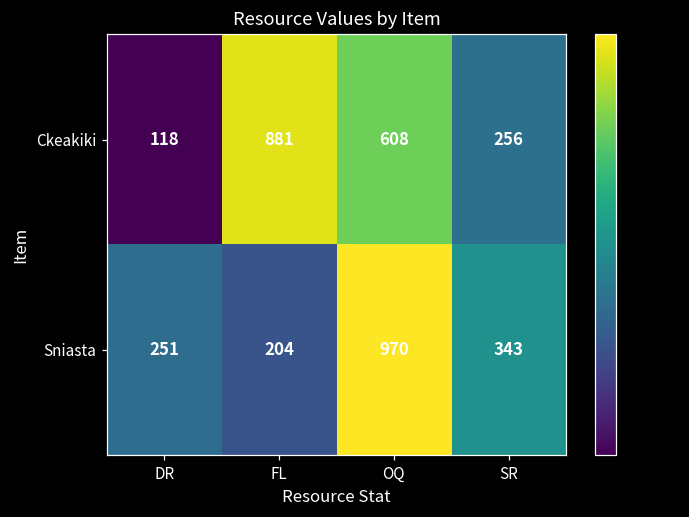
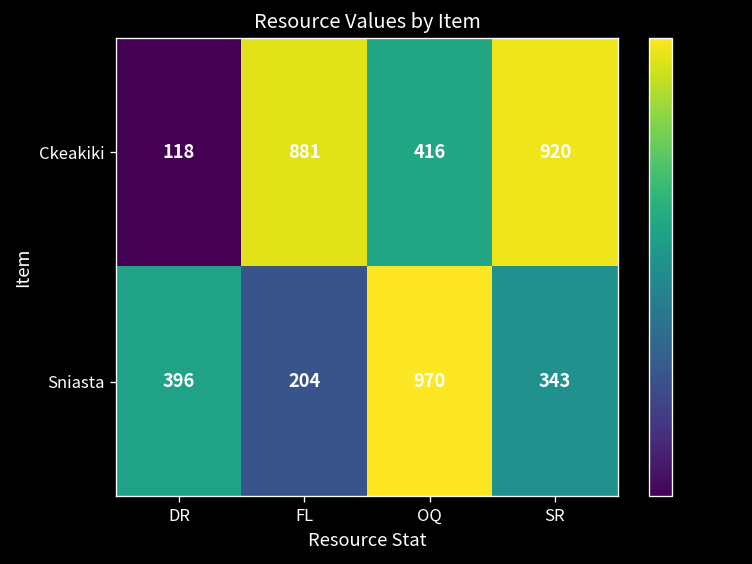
Ckeakiki, OQ: 608 -> 416
Ckeakiki, SR: 256 -> 920
Sniasta, DR: 251 -> 396
